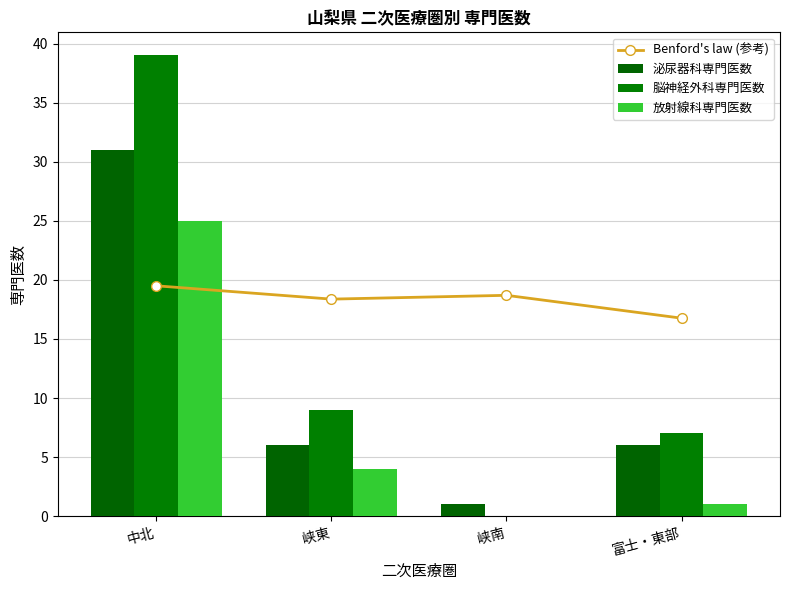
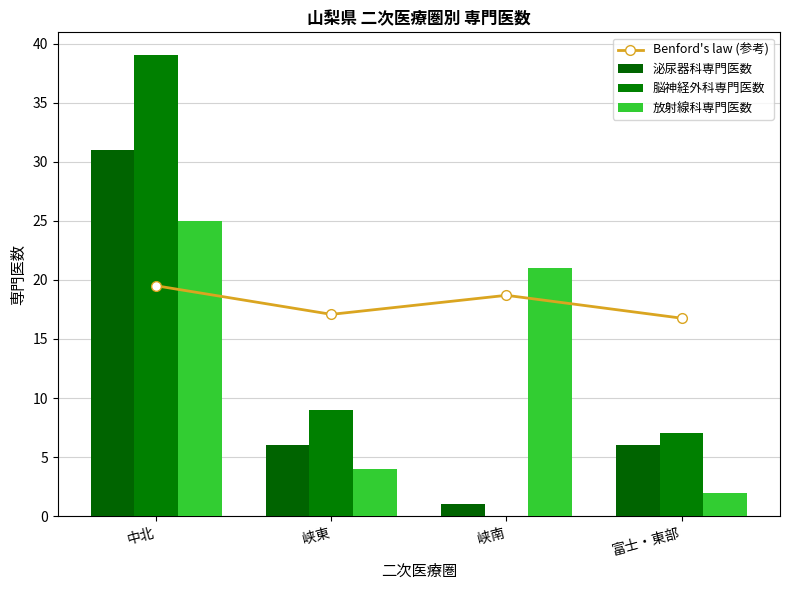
Benford's law (参考), 峡東: 18.4 -> 17.1
放射線科専門医数, 峡南: 0 -> 21
放射線科専門医数, 富士・東部: 1 -> 2
